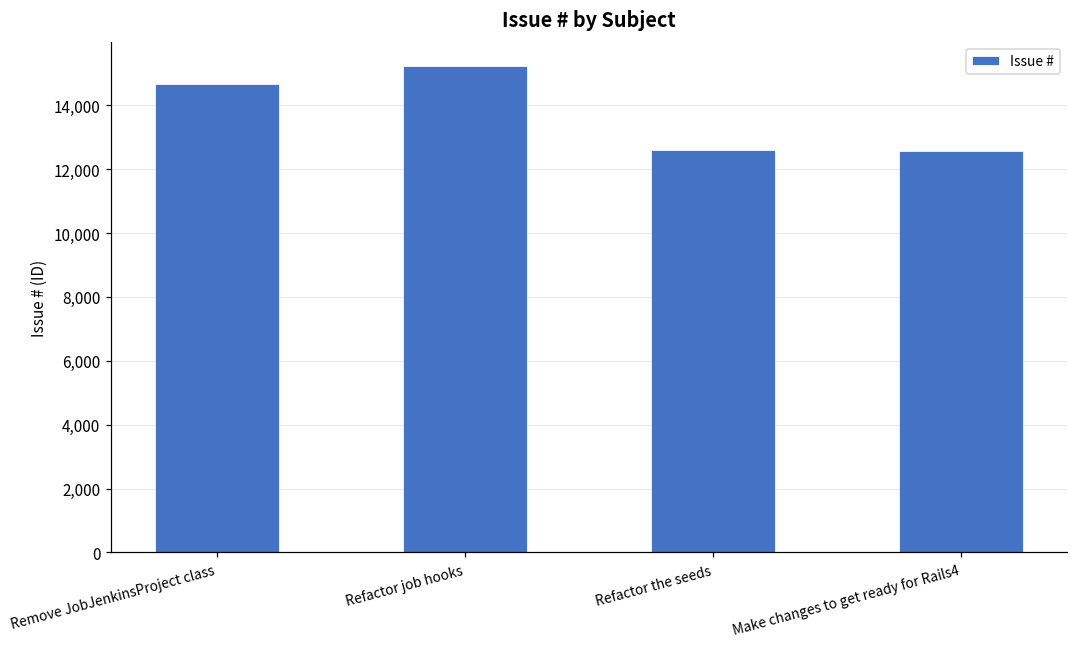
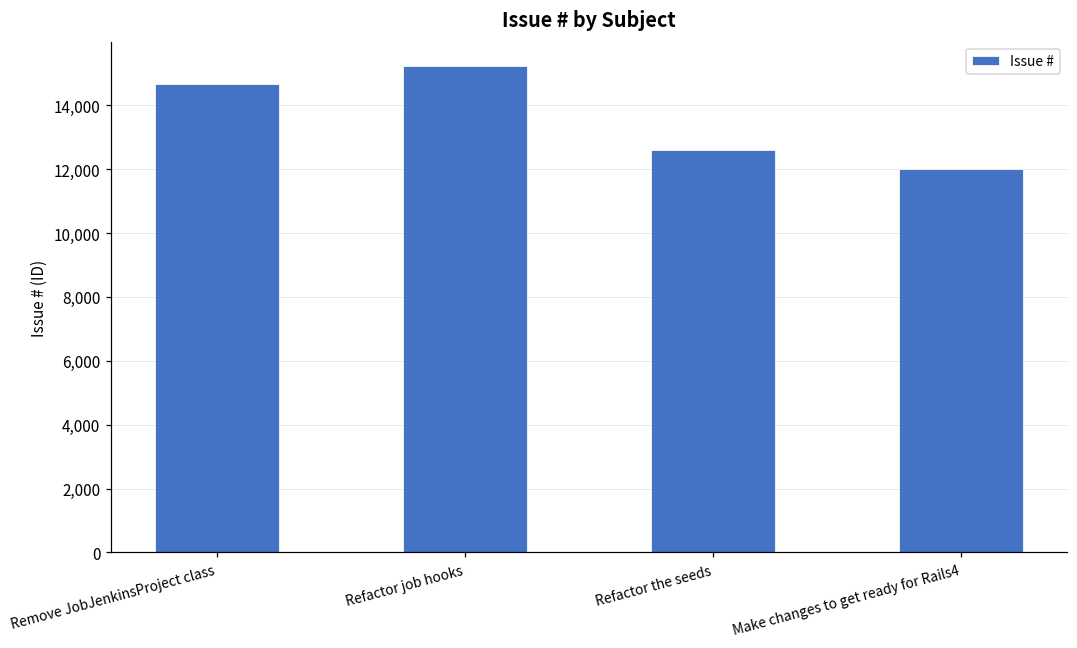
Make changes to get ready for Rails4: 12,600 -> 12,000
